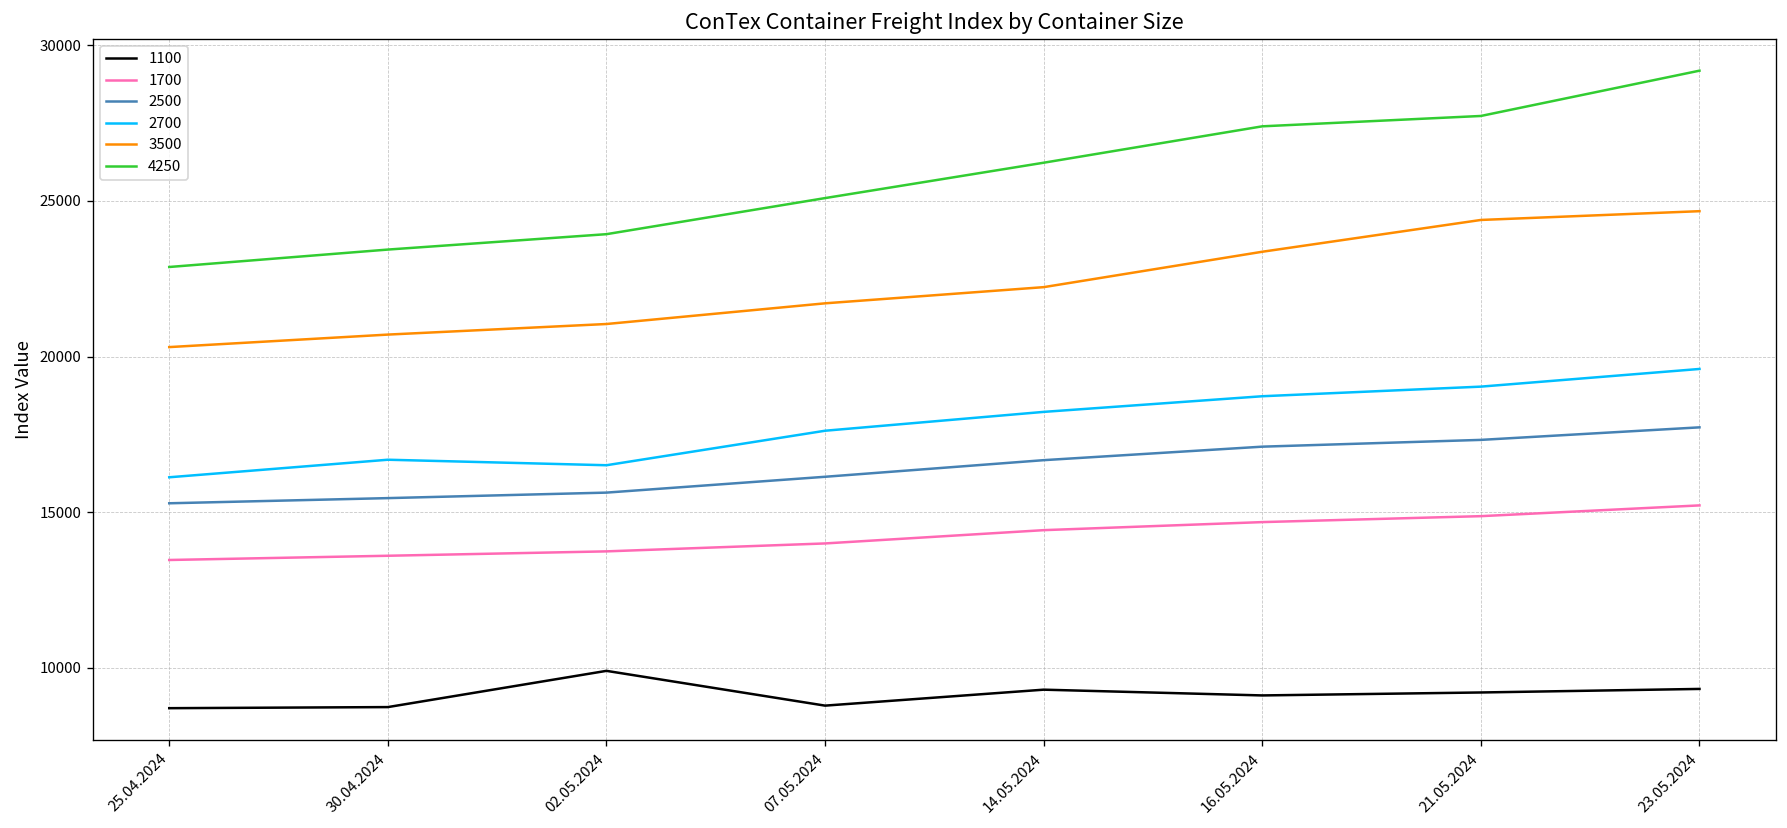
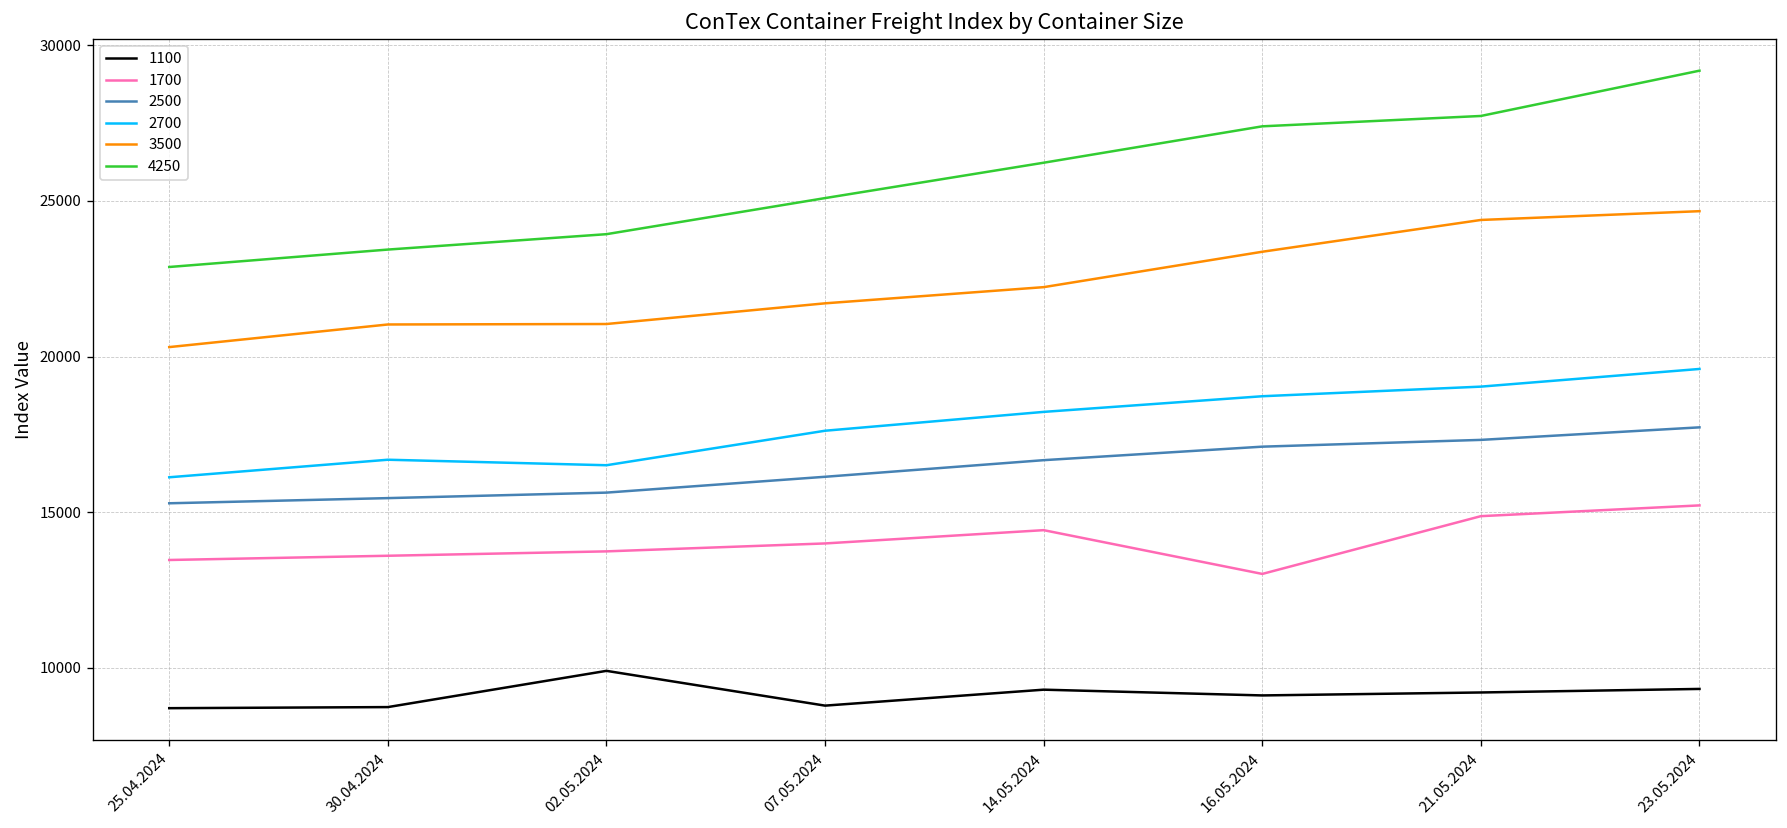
3500, 30.04.2024: 20700 -> 21000
1700, 16.05.2024: 14700 -> 13000
